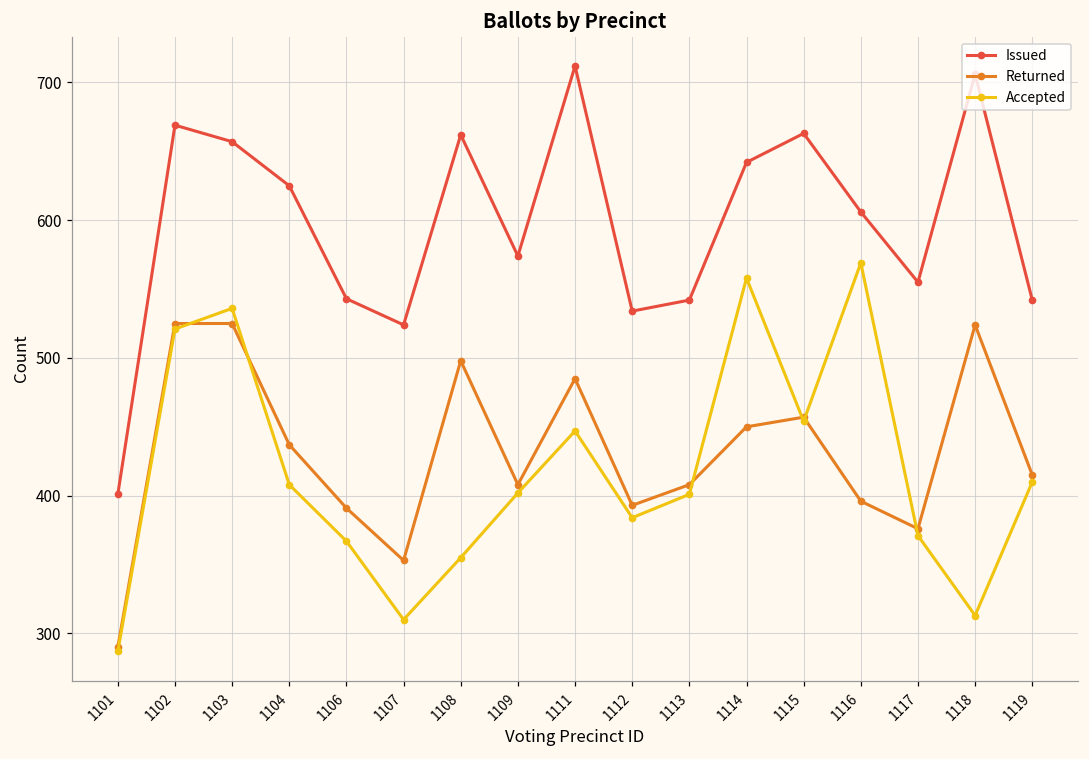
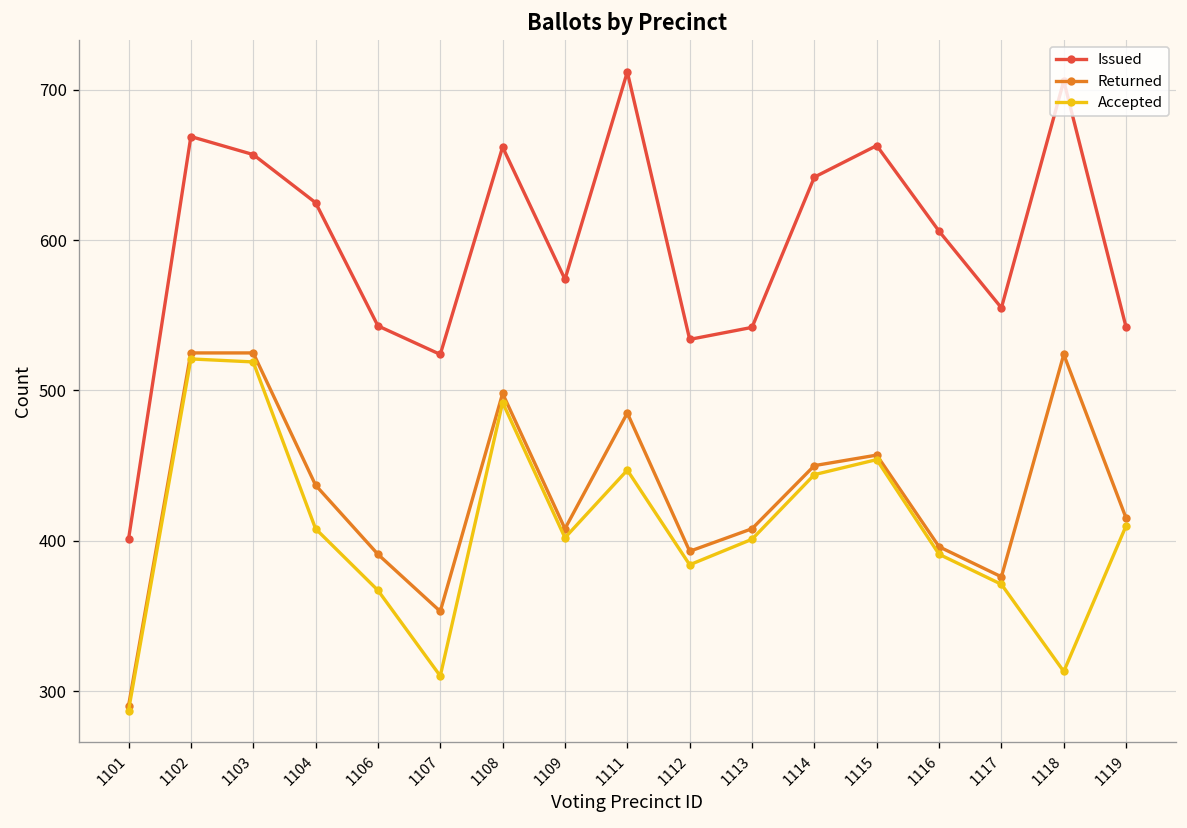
Accepted, 1103: 536 -> 519
Accepted, 1108: 355 -> 492
Accepted, 1114: 558 -> 444
Accepted, 1116: 569 -> 391
